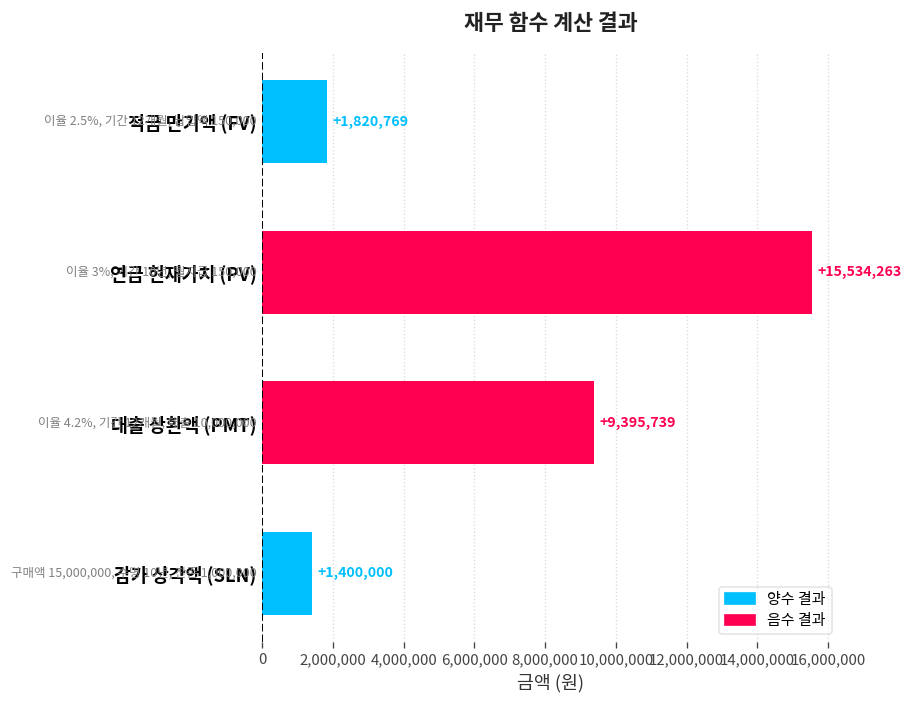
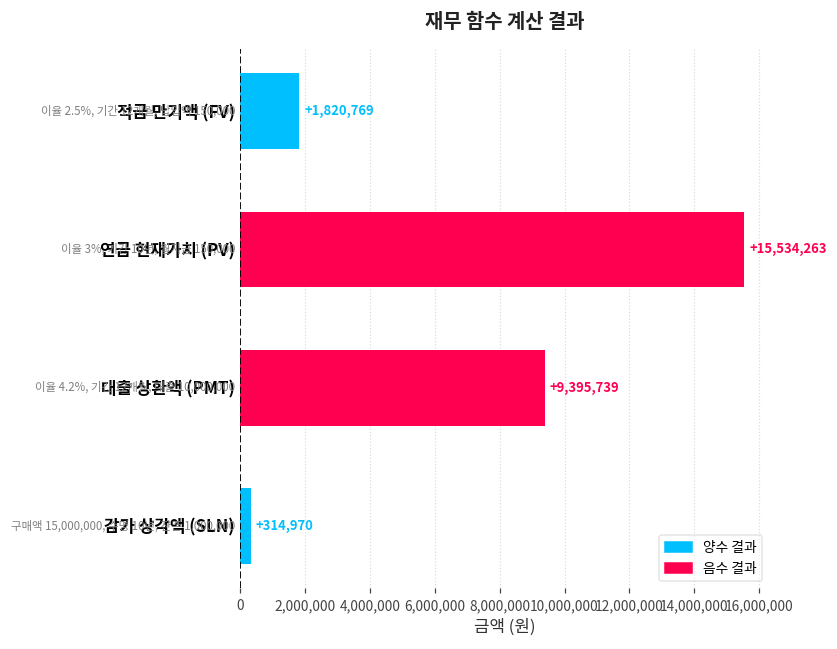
감가 상각액 (SLN): +1,400,000 -> +314,970
